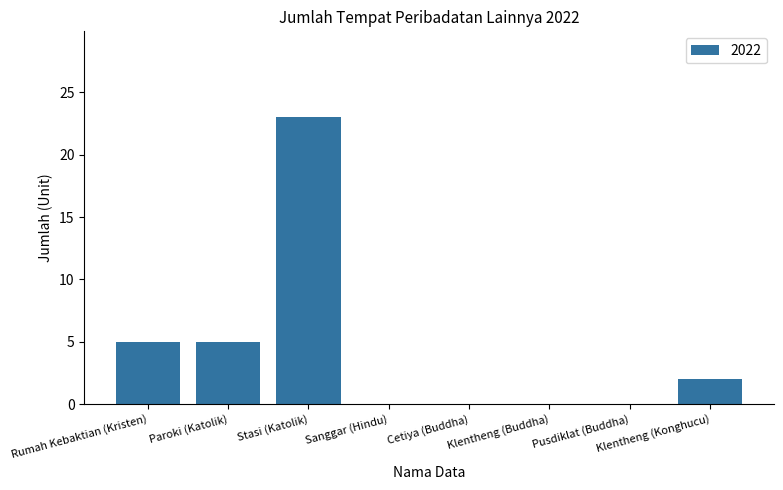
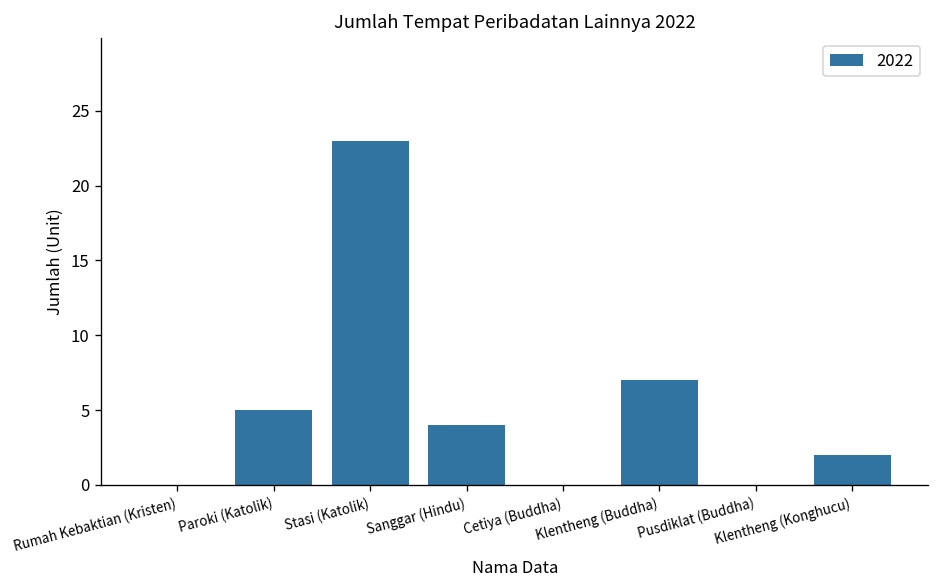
Rumah Kebaktian (Kristen): 5 -> 0
Sanggar (Hindu): 0 -> 4
Klentheng (Buddha): 0 -> 7
